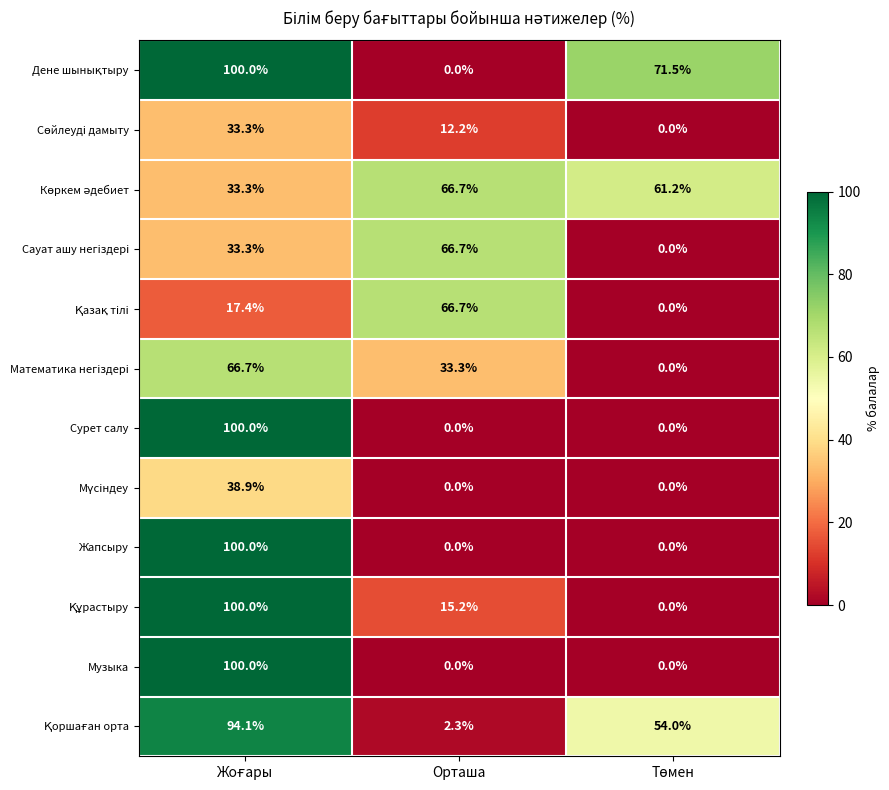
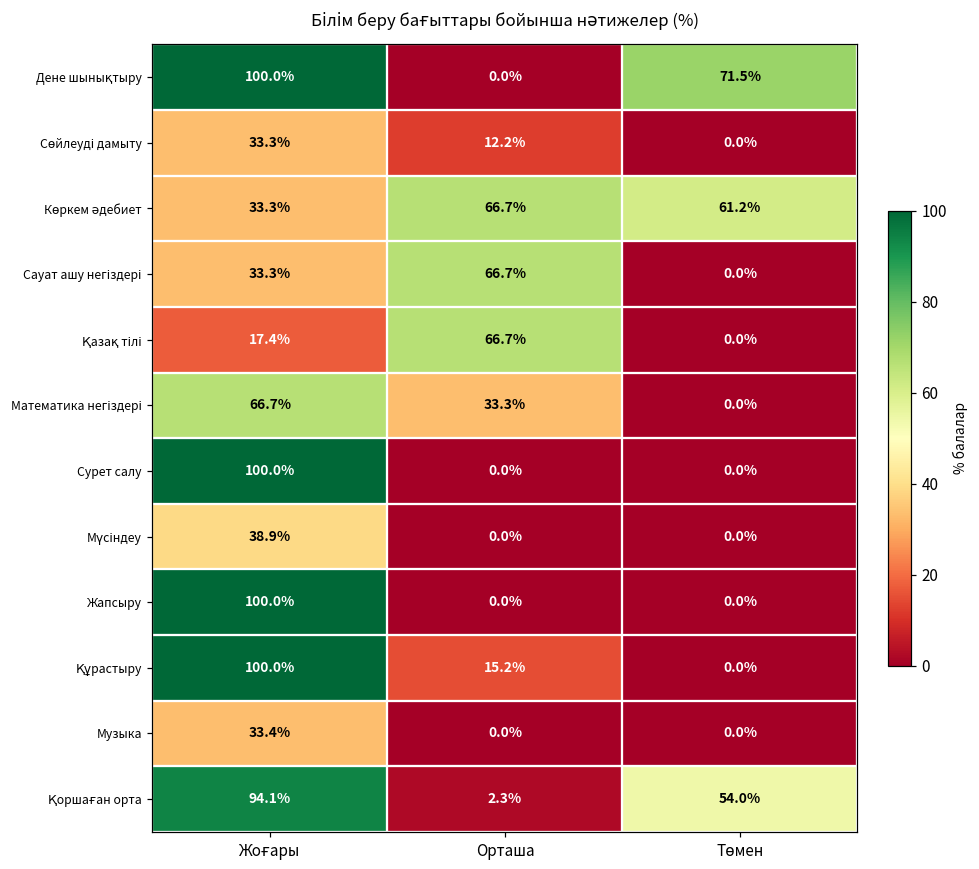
Музыка, Жоғары: 100.0% -> 33.4%
